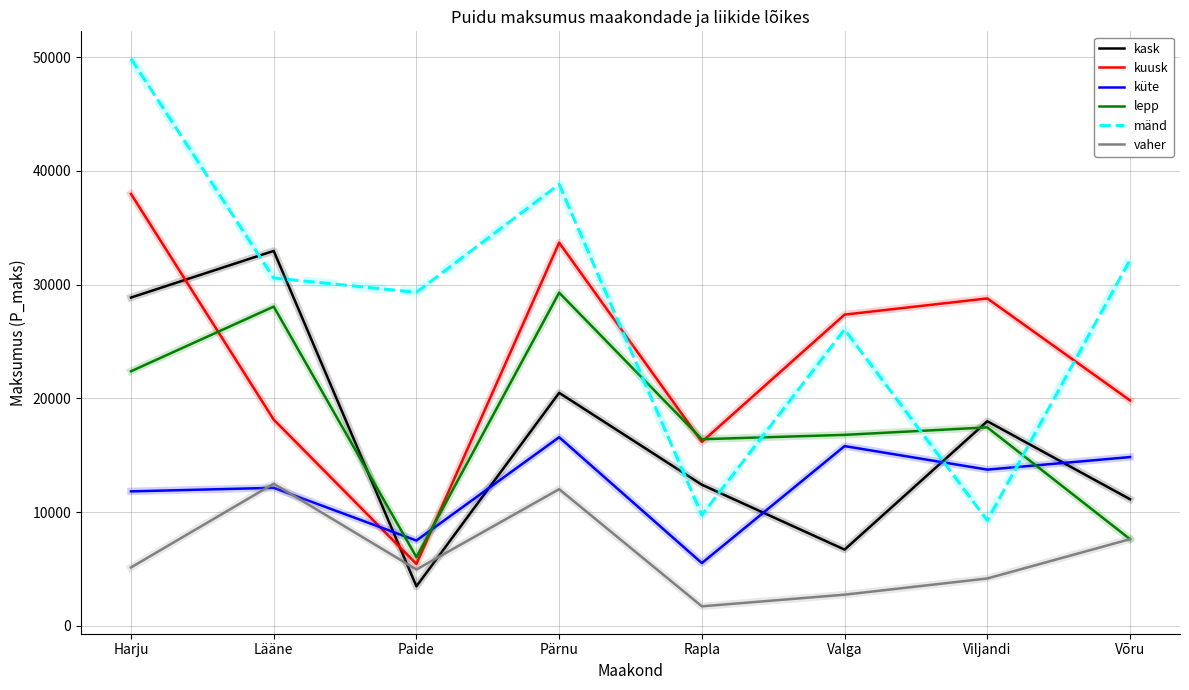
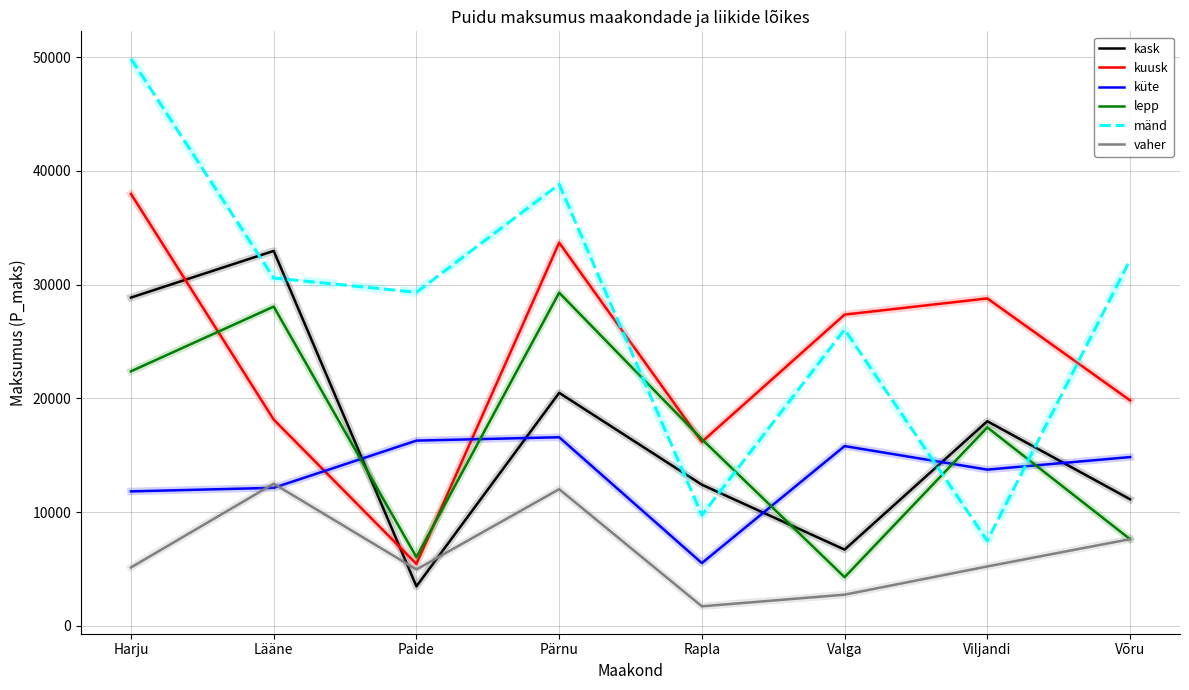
küte, Paide: 7500 -> 16300
lepp, Valga: 16800 -> 4300
mänd, Viljandi: 9300 -> 7500
vaher, Viljandi: 4200 -> 5200
